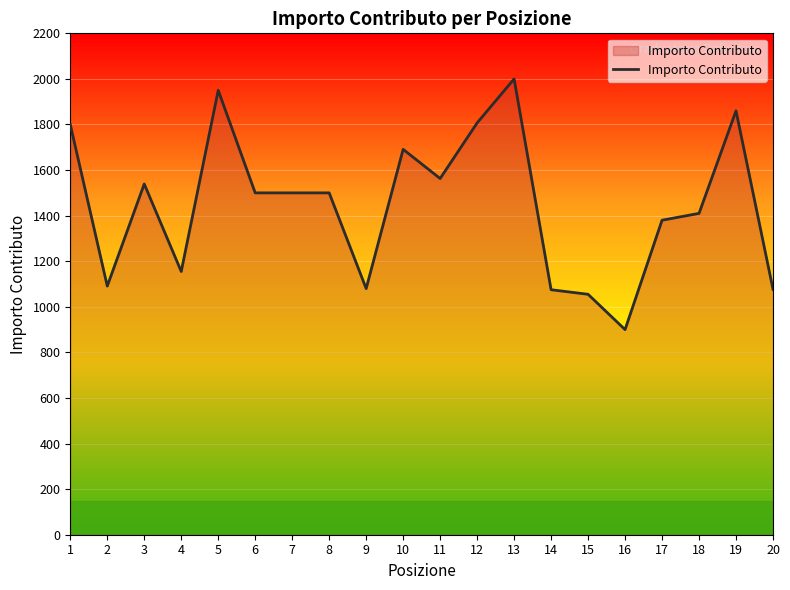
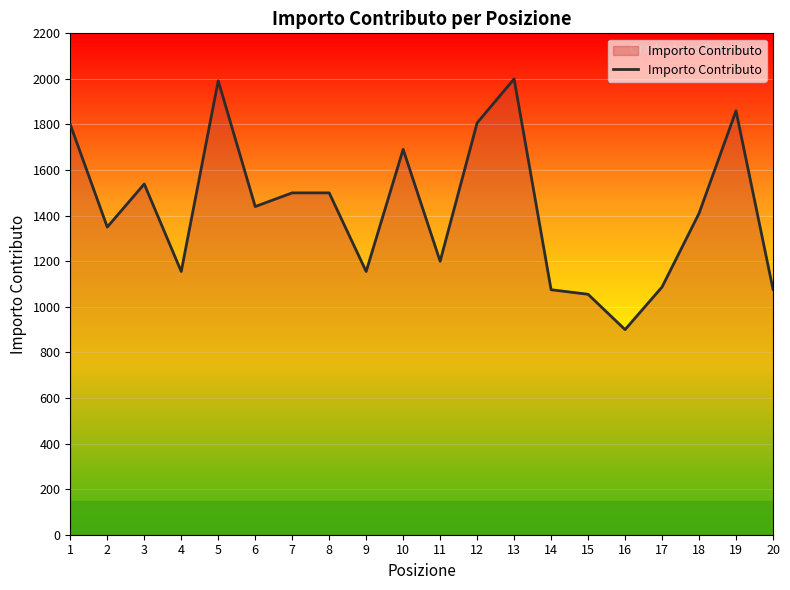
2: 1090 -> 1350
5: 1950 -> 1990
6: 1500 -> 1440
9: 1080 -> 1160
11: 1560 -> 1200
17: 1380 -> 1090
